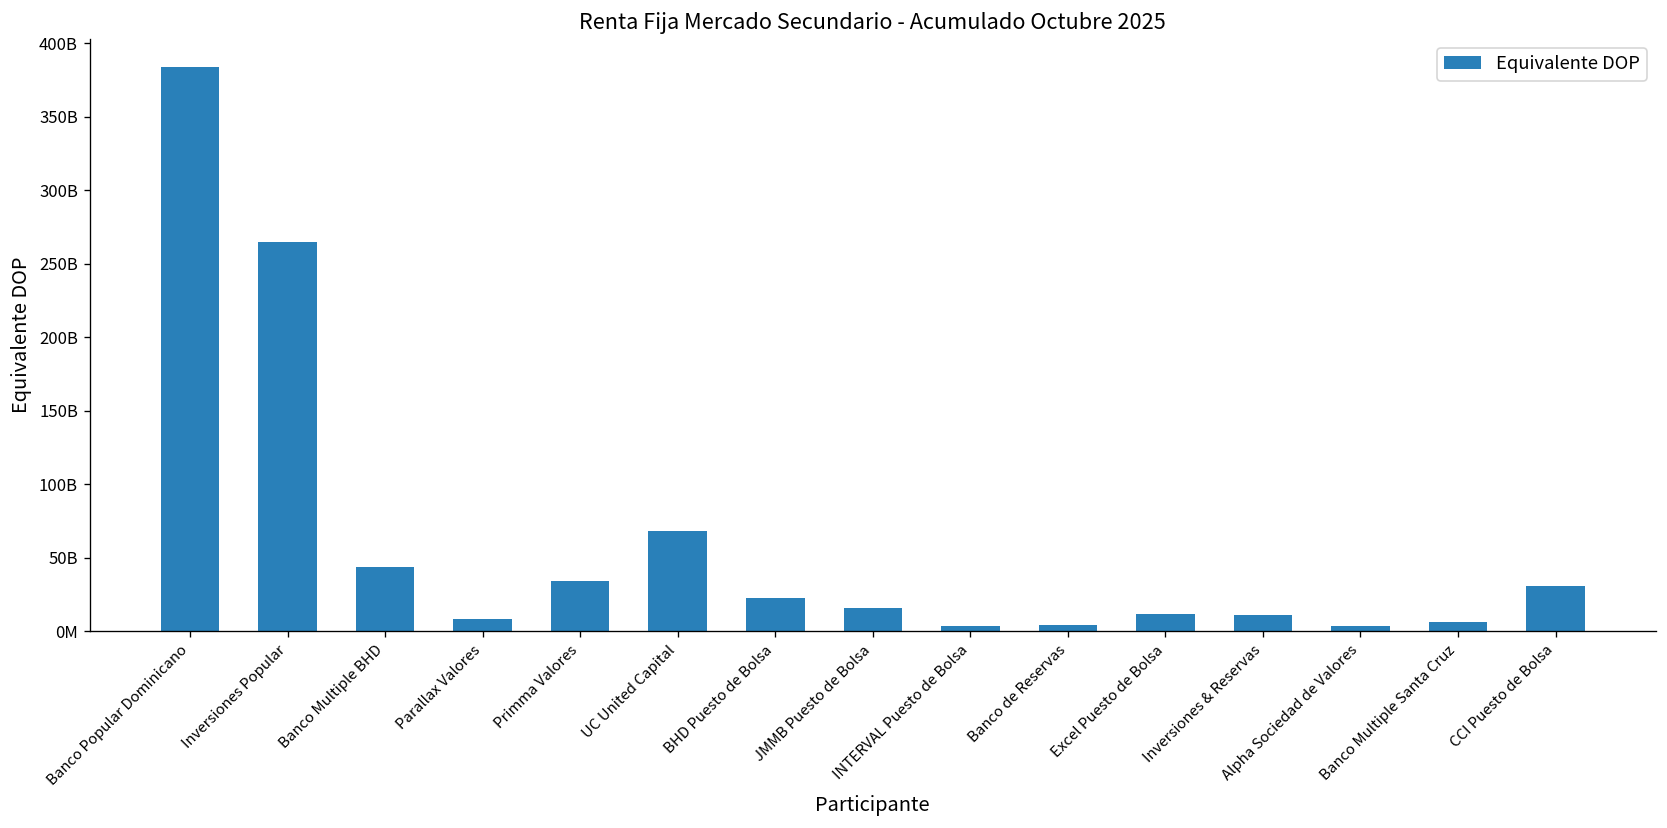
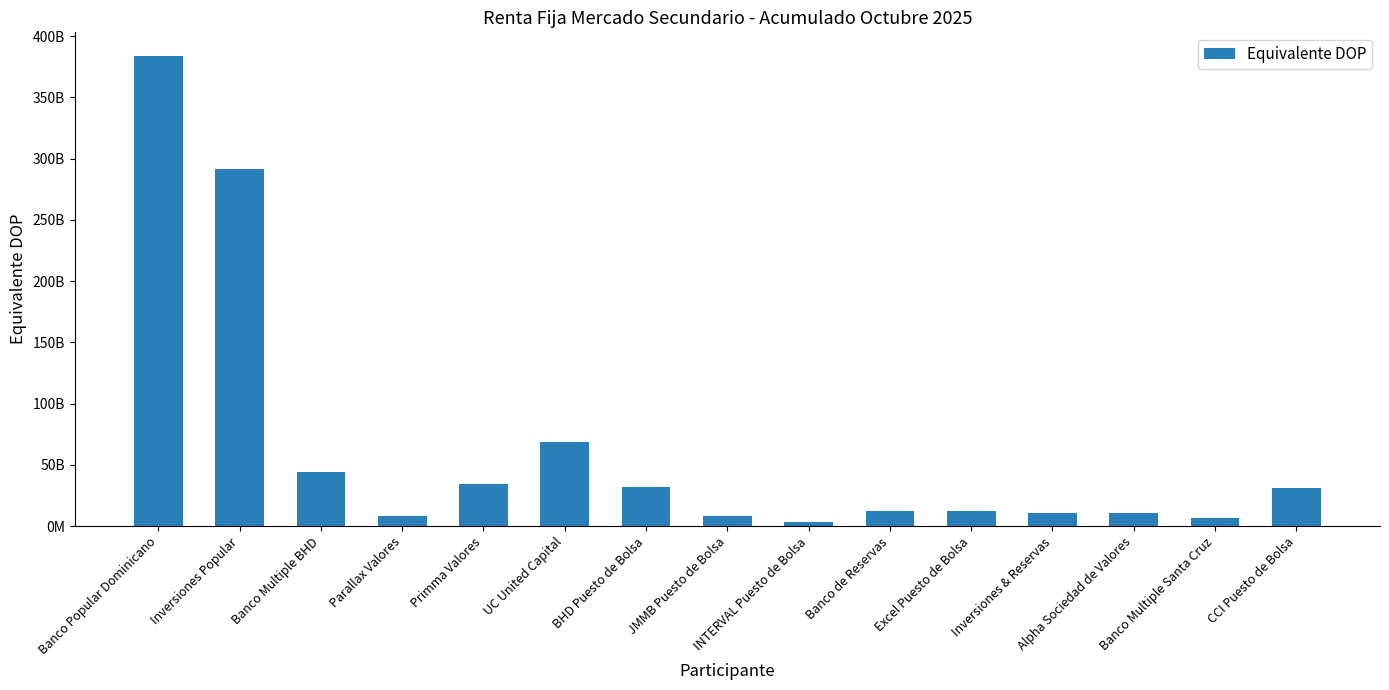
Inversiones Popular: 264000000000 -> 292000000000
BHD Puesto de Bolsa: 23000000000 -> 32000000000
JMMB Puesto de Bolsa: 16000000000 -> 8000000000
Banco de Reservas: 5000000000 -> 12000000000
Alpha Sociedad de Valores: 4000000000 -> 10000000000
